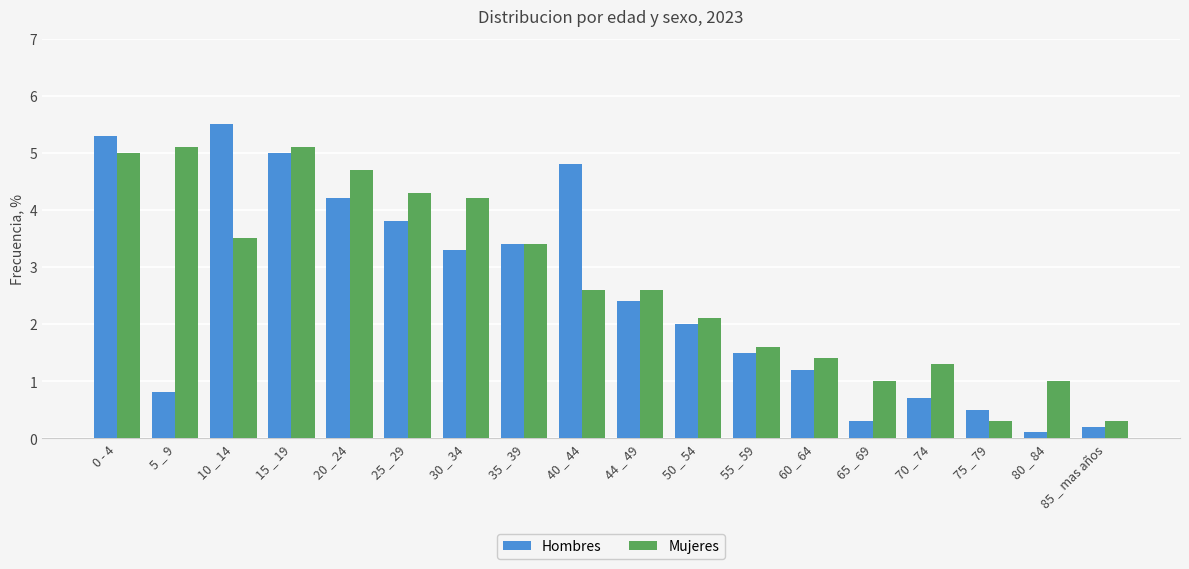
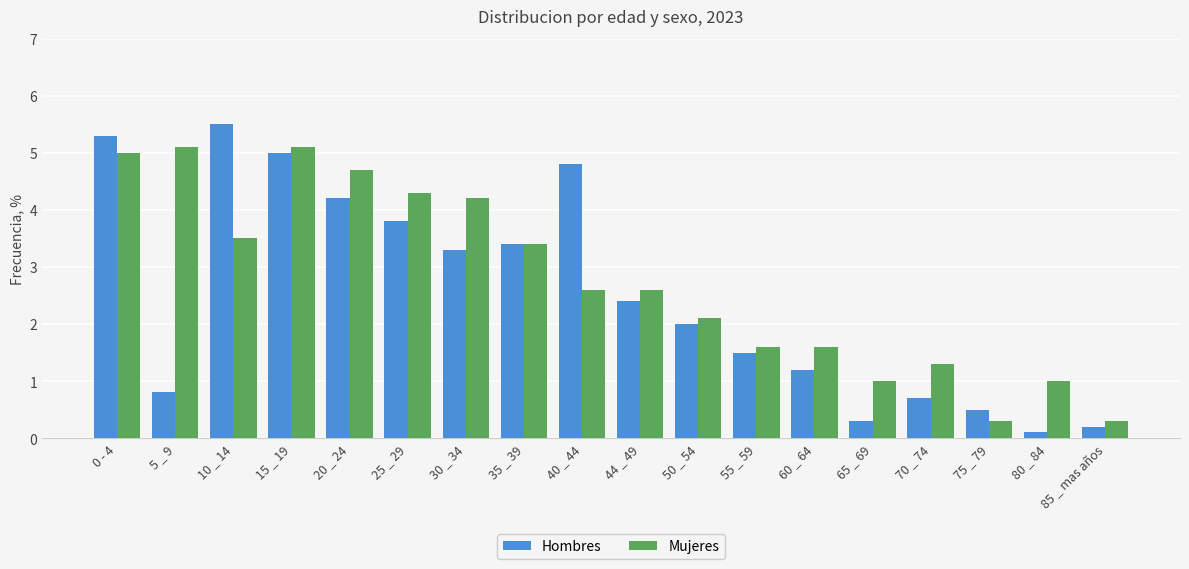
Mujeres, 60 _ 64: 1.4 -> 1.6
